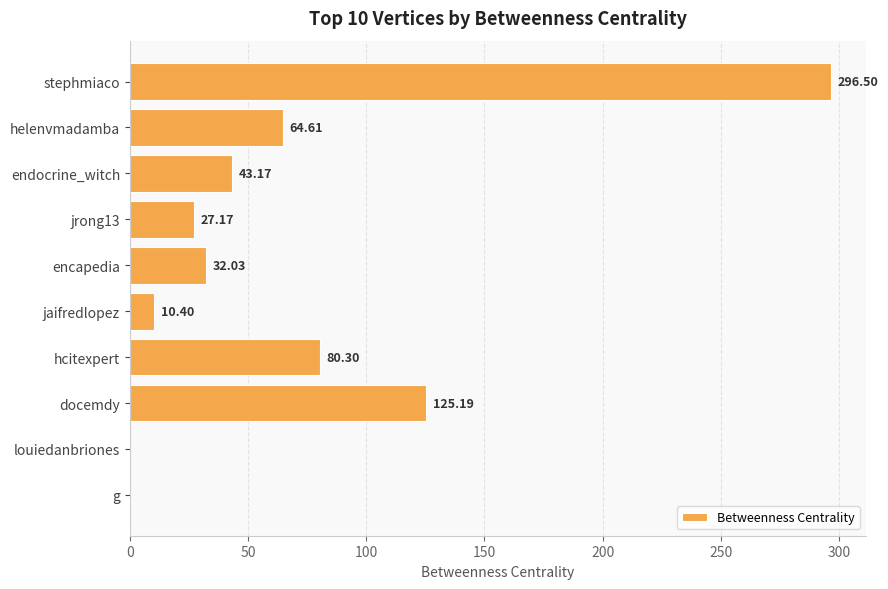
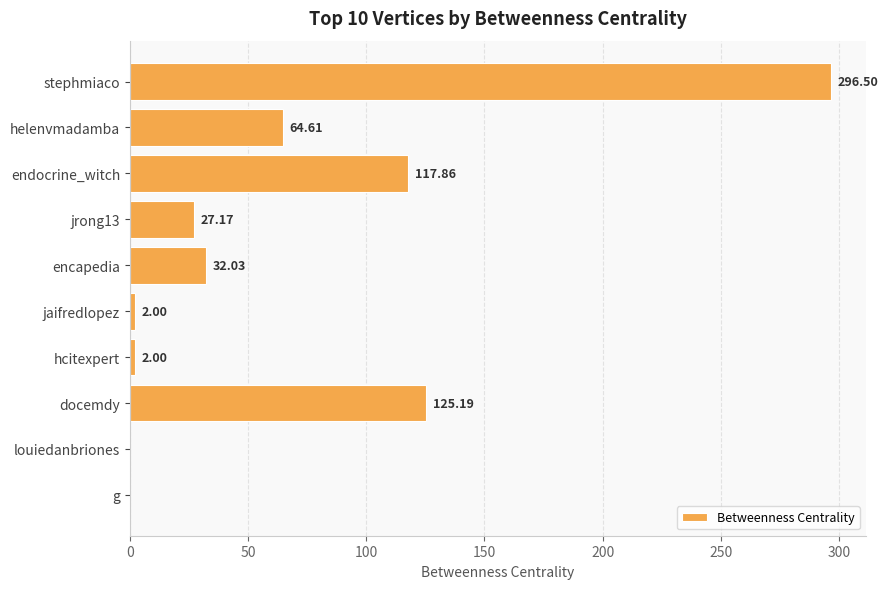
endocrine_witch: 43.17 -> 117.86
jaifredlopez: 10.40 -> 2.00
hcitexpert: 80.30 -> 2.00
